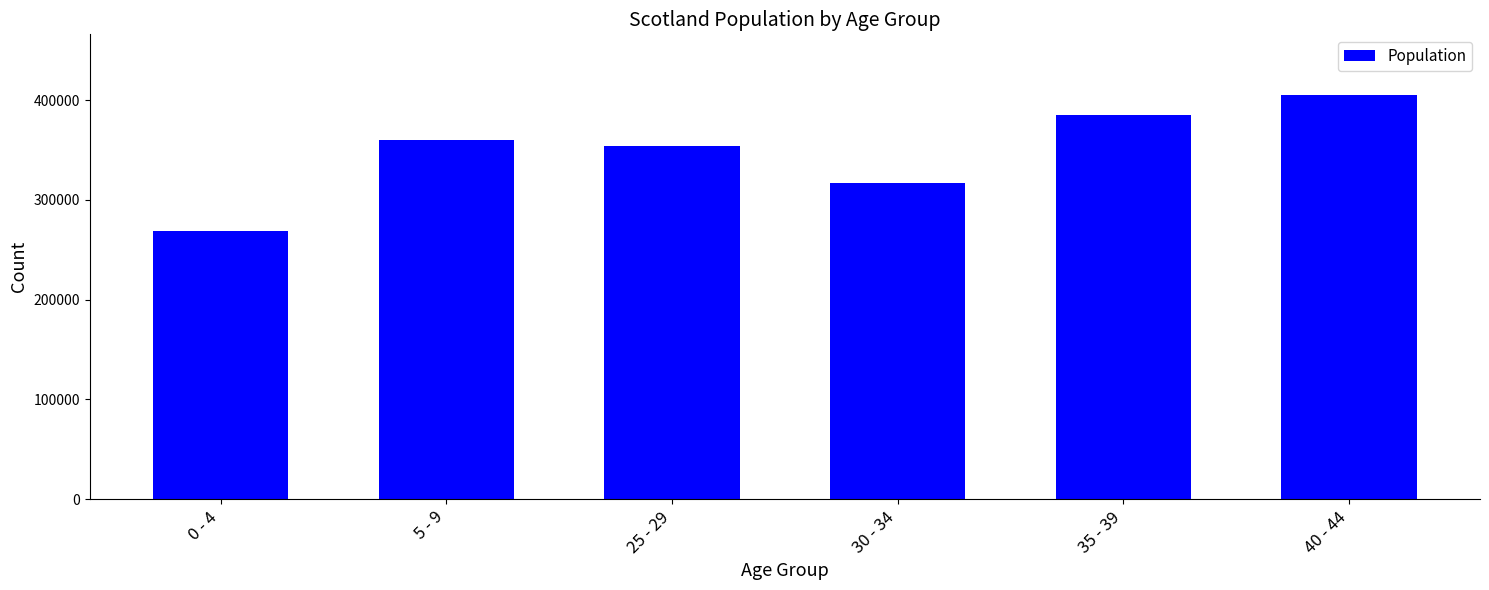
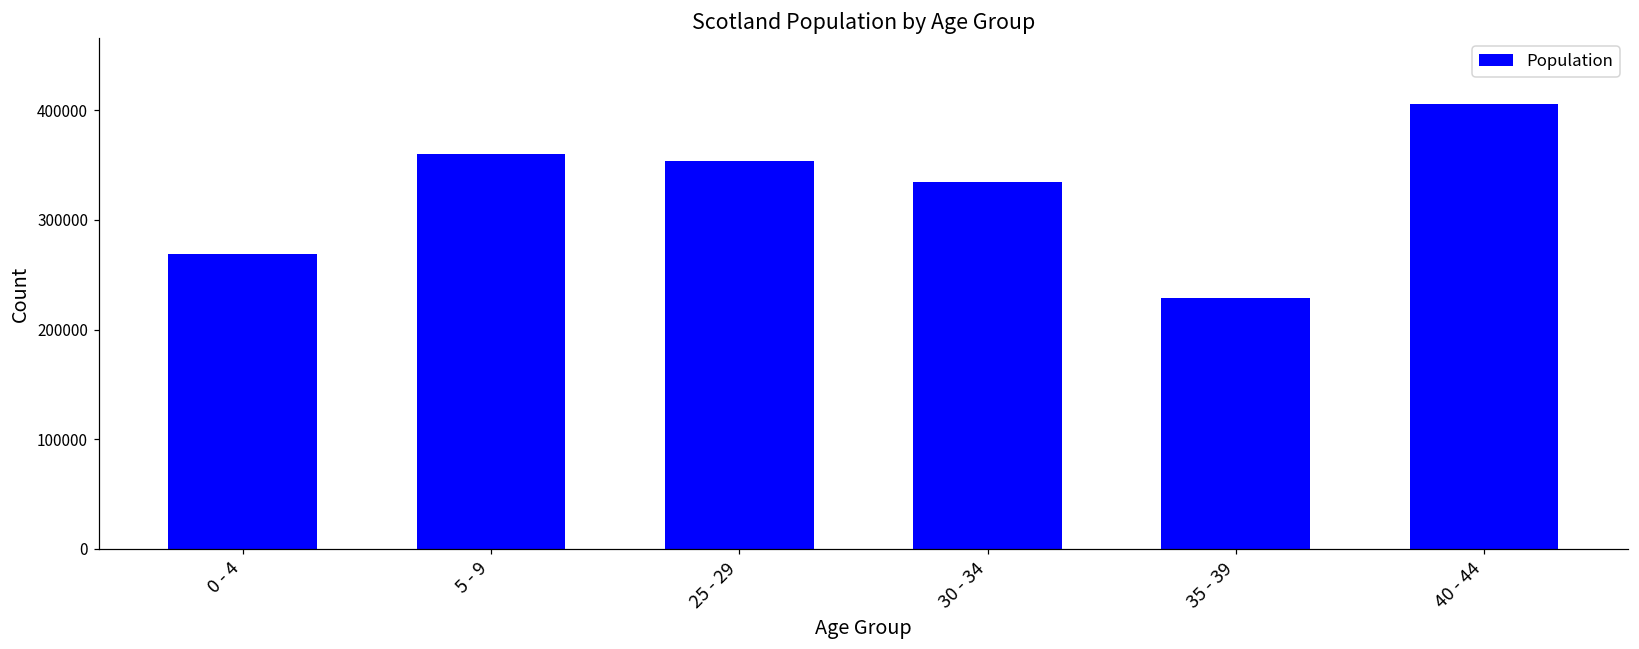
30 - 34: 320000 -> 330000
35 - 39: 380000 -> 230000
